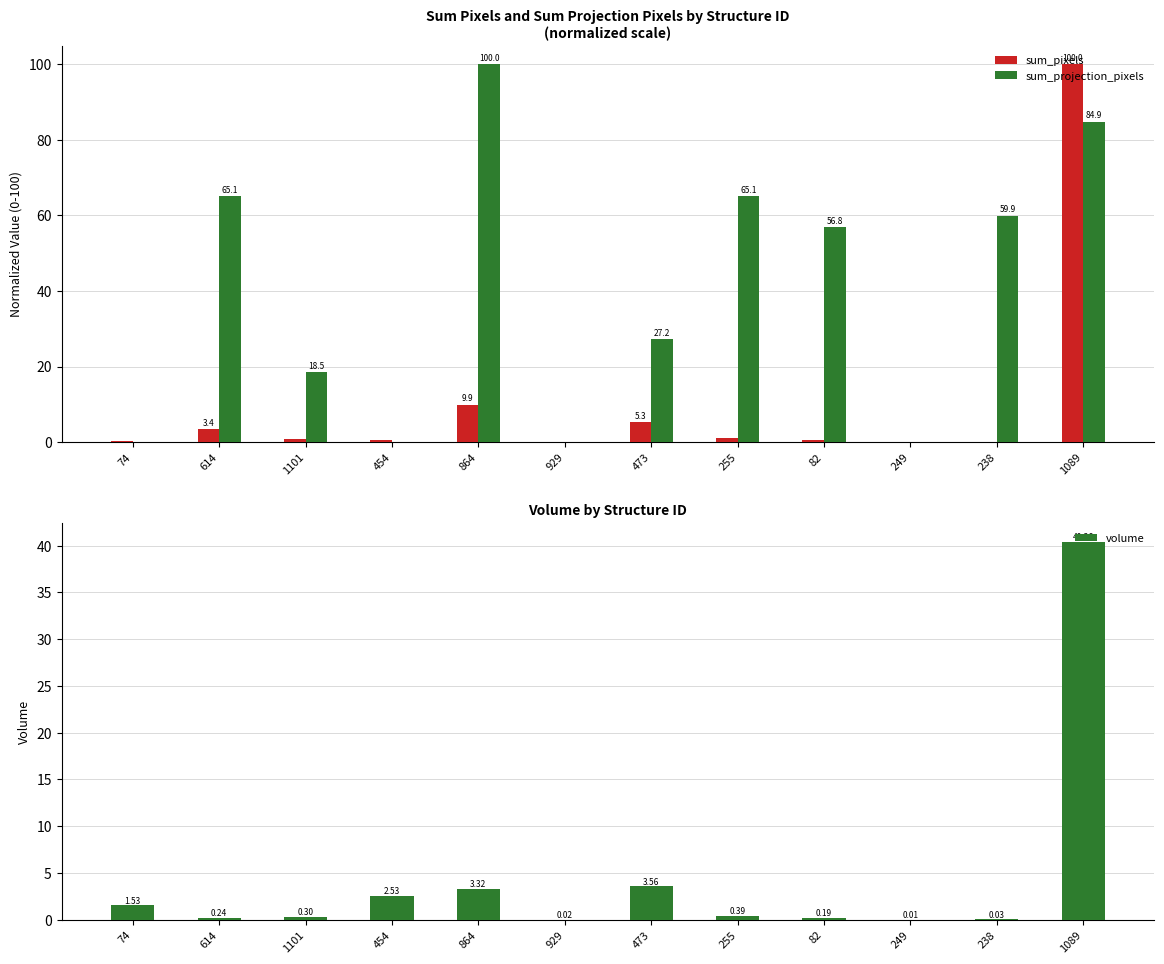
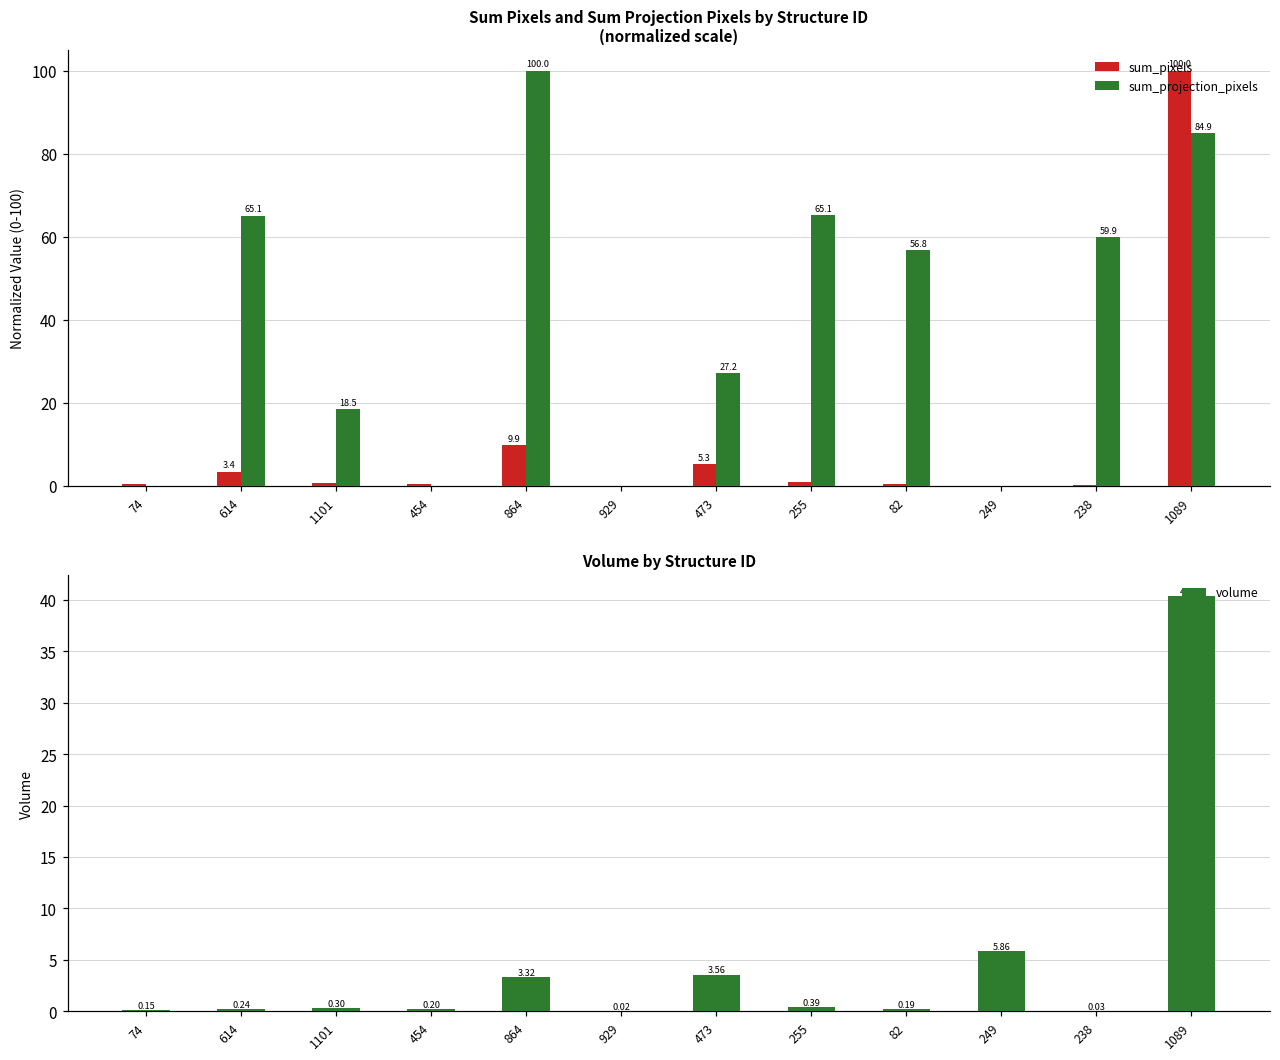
Volume by Structure ID, 74: 1.53 -> 0.15
Volume by Structure ID, 454: 2.53 -> 0.20
Volume by Structure ID, 249: 0.01 -> 5.86
